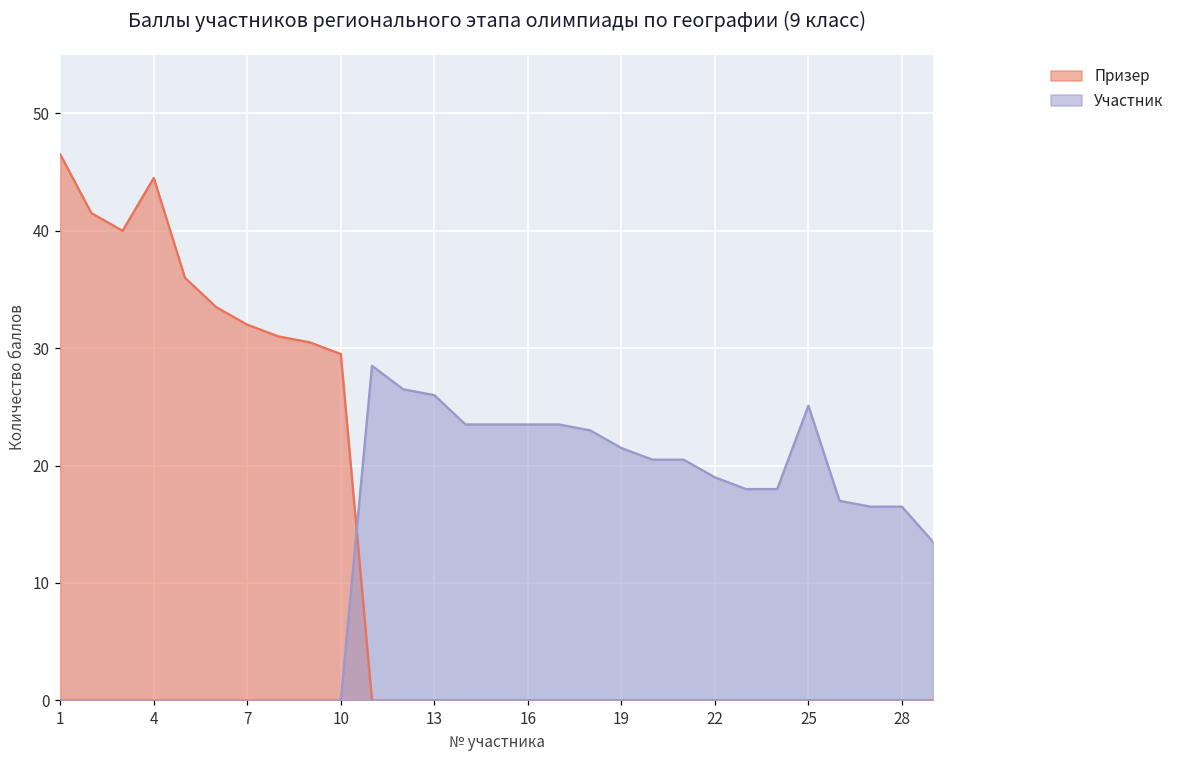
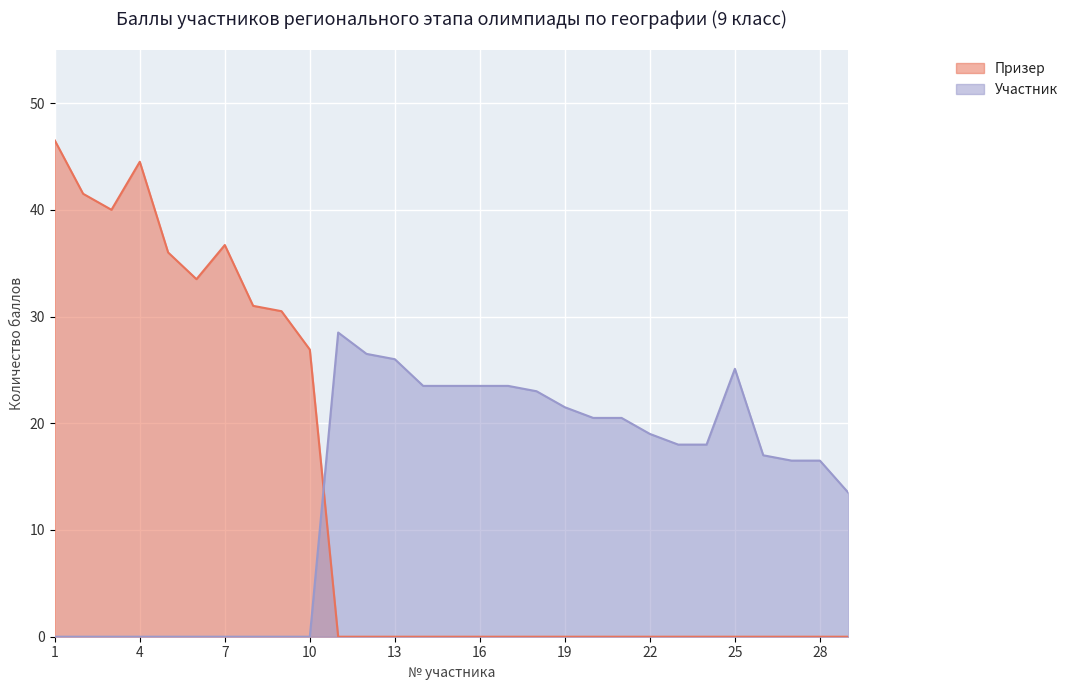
Призер, 7: 32.0 -> 36.7
Призер, 10: 29.5 -> 26.9
